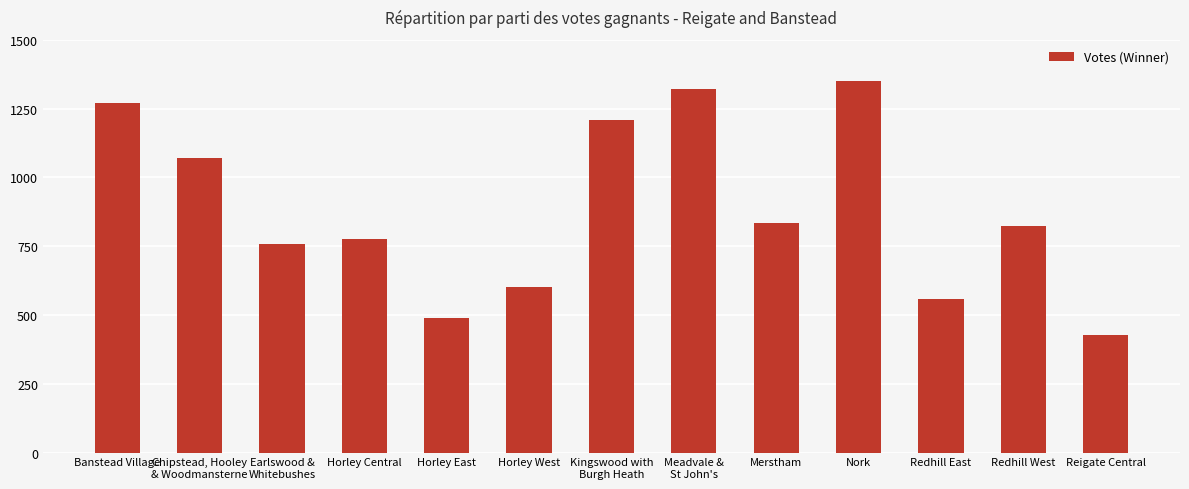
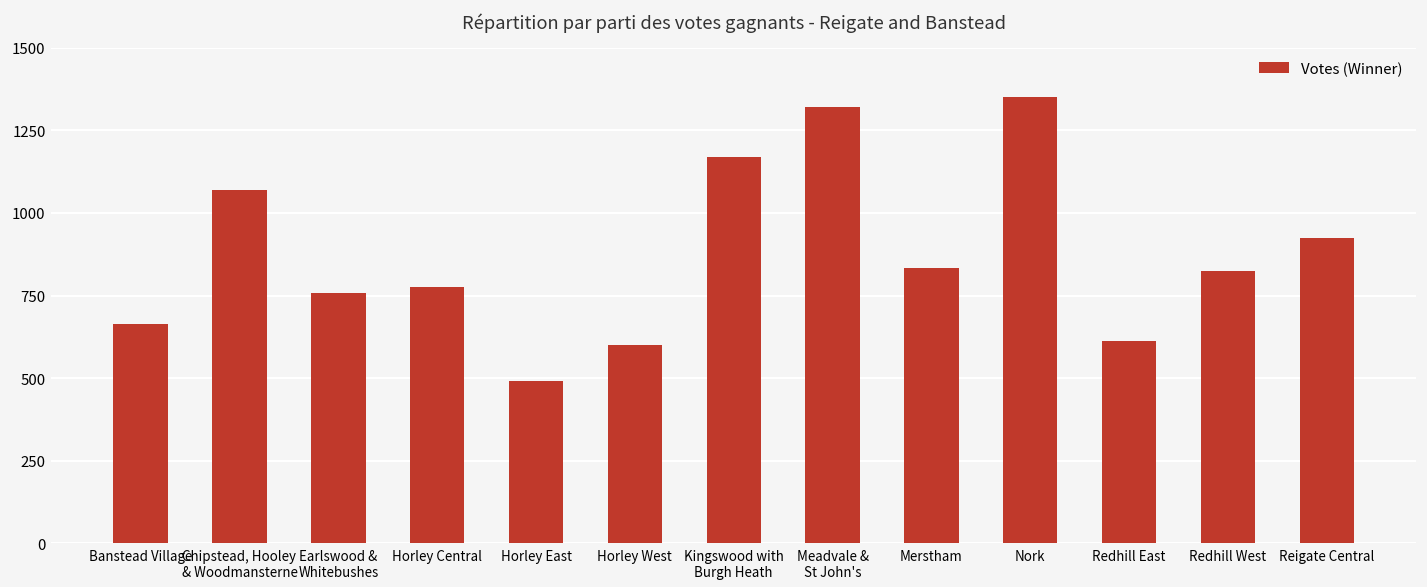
Banstead Village: 1270 -> 660
Kingswood with Burgh Heath: 1210 -> 1170
Redhill East: 560 -> 610
Reigate Central: 430 -> 930
